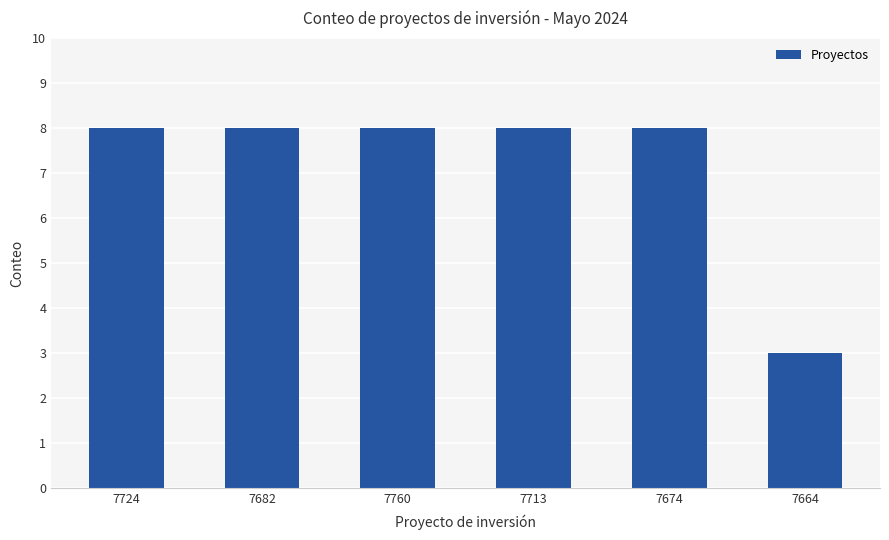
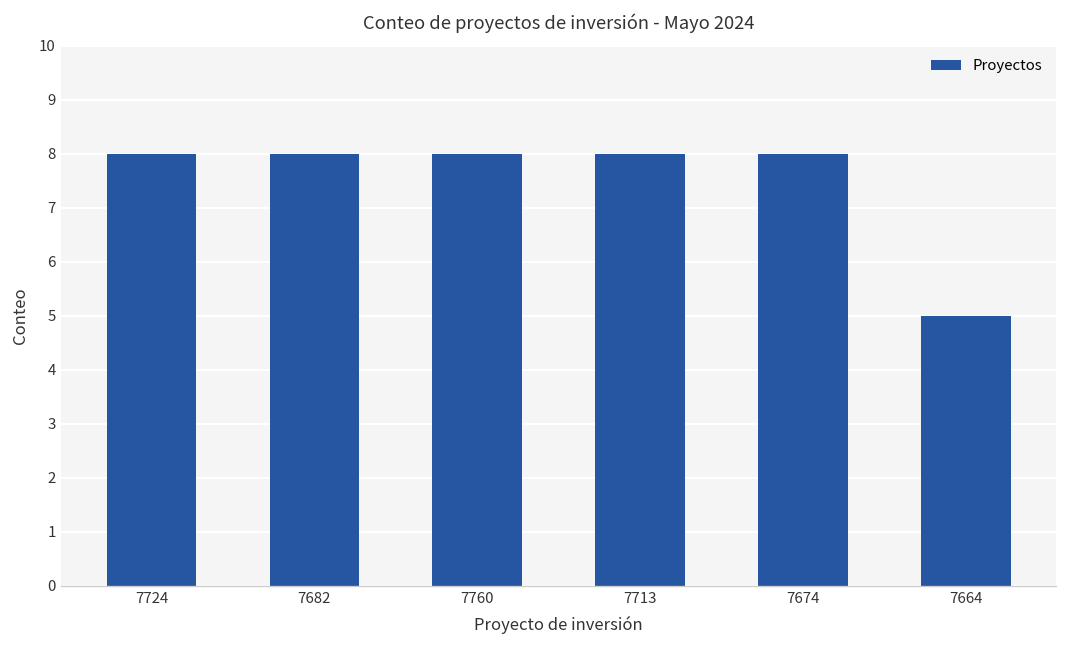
7664: 3 -> 5
